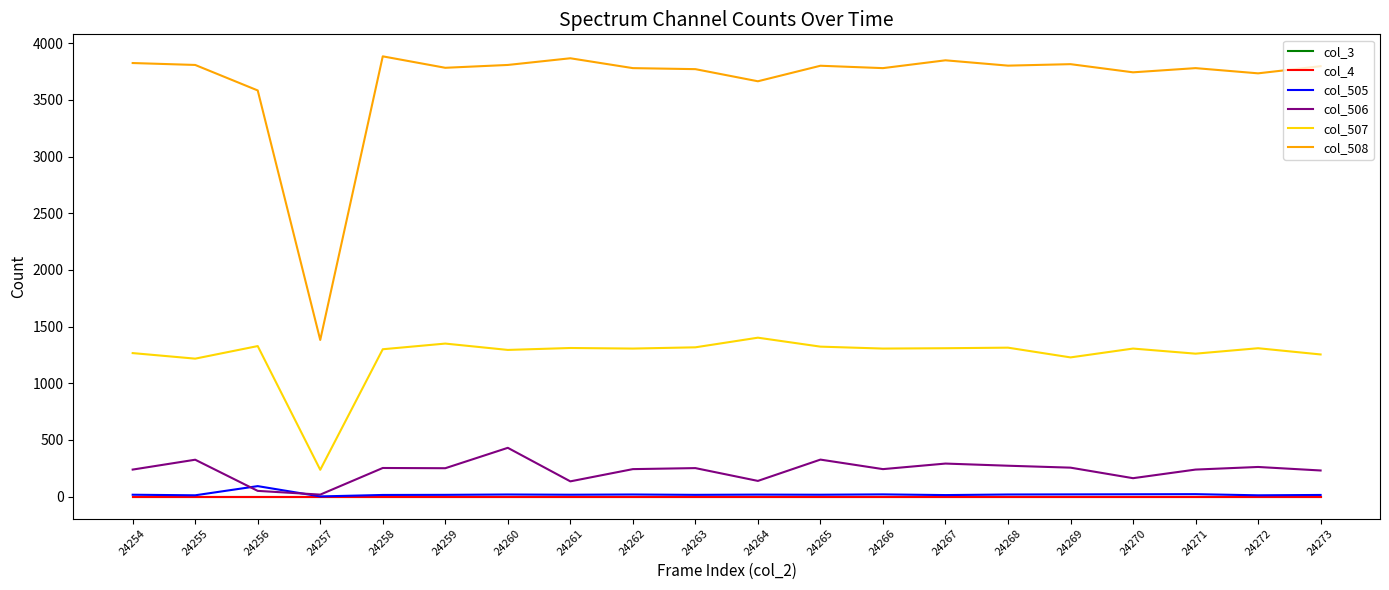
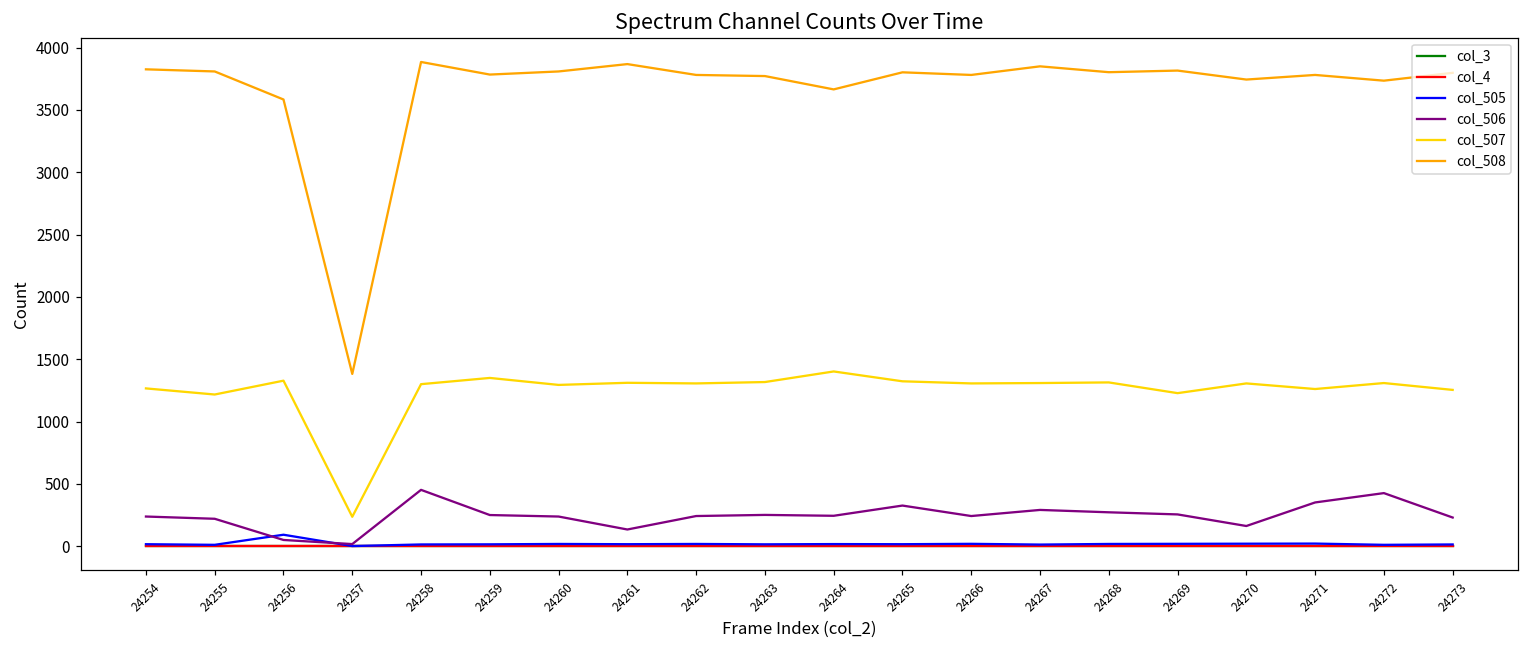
col_506, 24255: 330 -> 220
col_506, 24258: 250 -> 450
col_506, 24260: 430 -> 240
col_506, 24264: 140 -> 240
col_506, 24271: 240 -> 350
col_506, 24272: 260 -> 430
